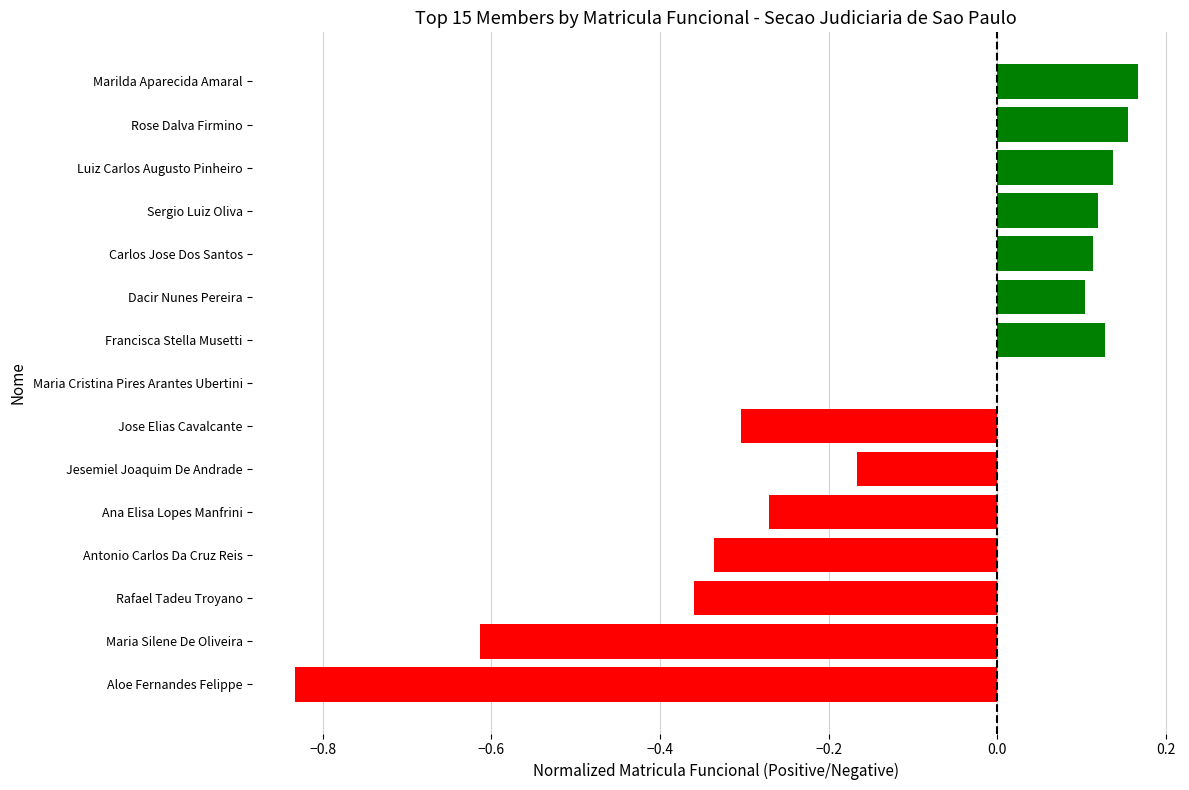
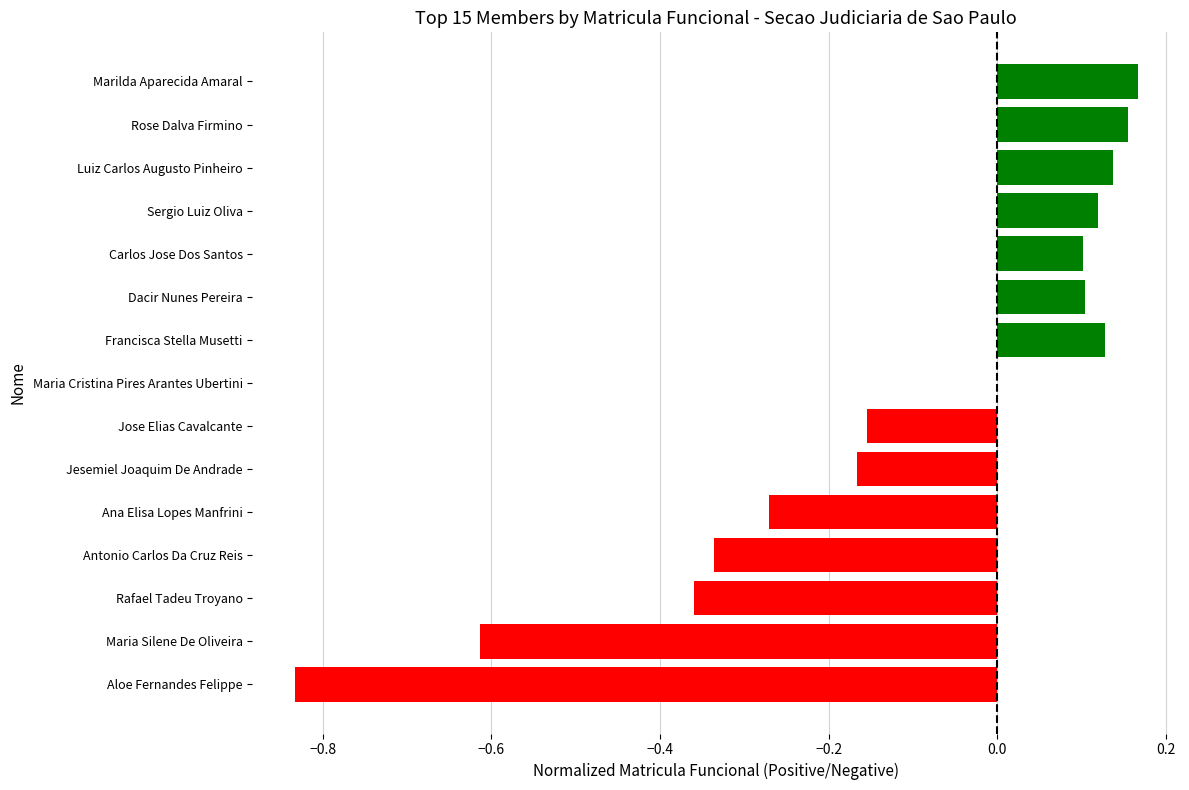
Carlos Jose Dos Santos: 0.11 -> 0.10
Jose Elias Cavalcante: -0.30 -> -0.15
